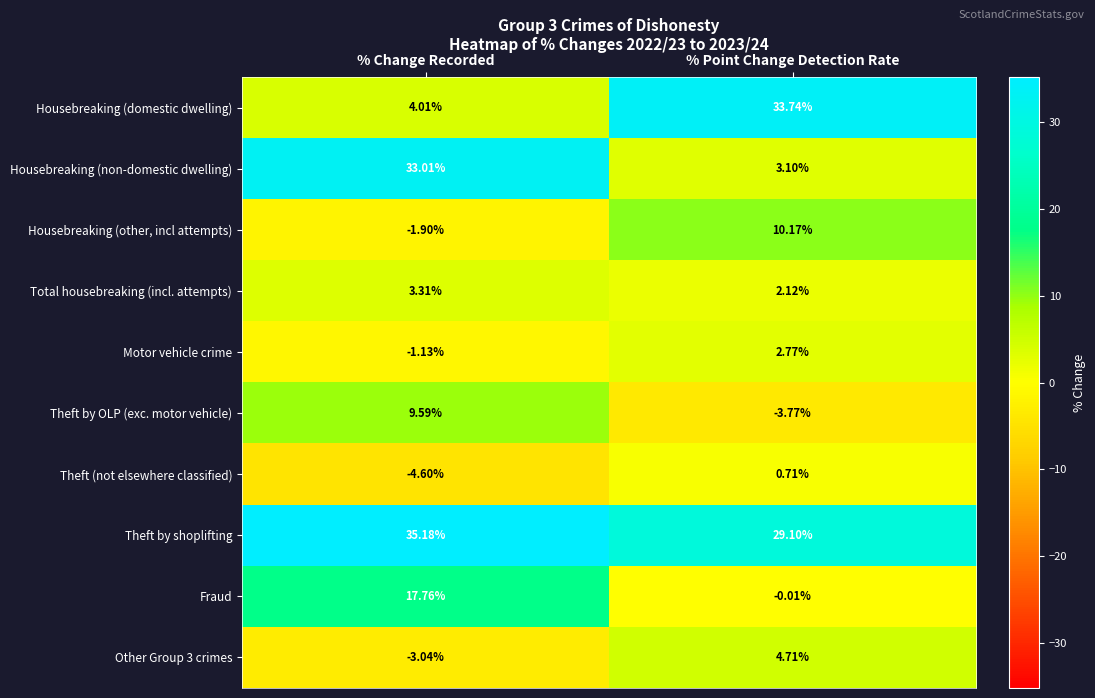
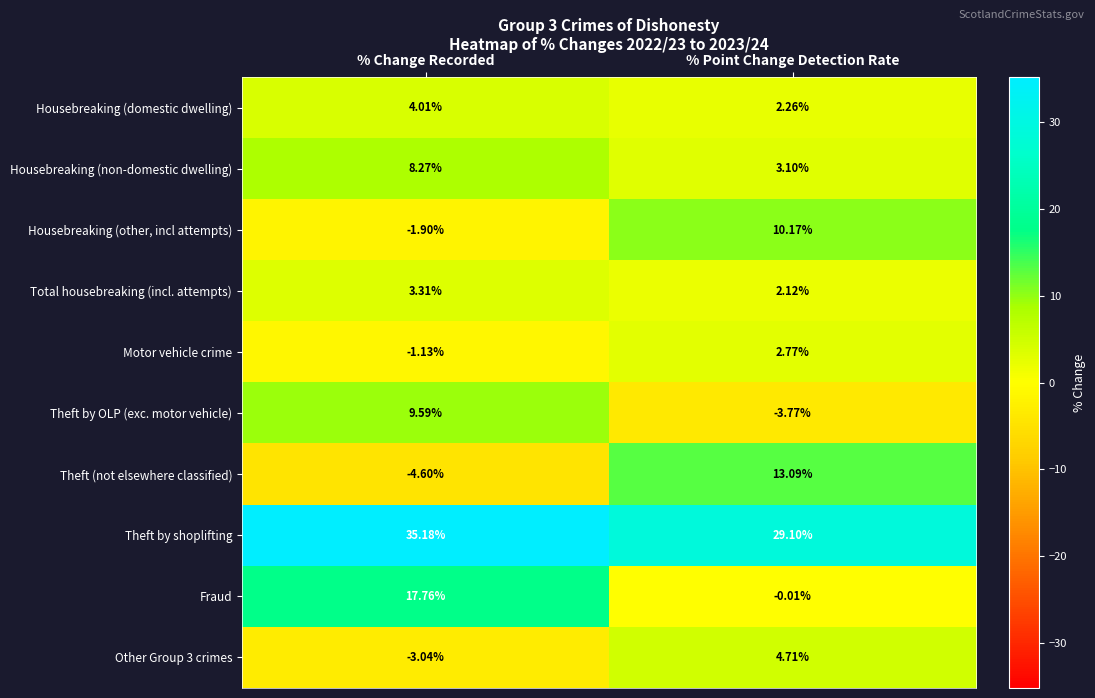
Housebreaking (domestic dwelling), % Point Change Detection Rate: 33.74% -> 2.26%
Housebreaking (non-domestic dwelling), % Change Recorded: 33.01% -> 8.27%
Theft (not elsewhere classified), % Point Change Detection Rate: 0.71% -> 13.09%
